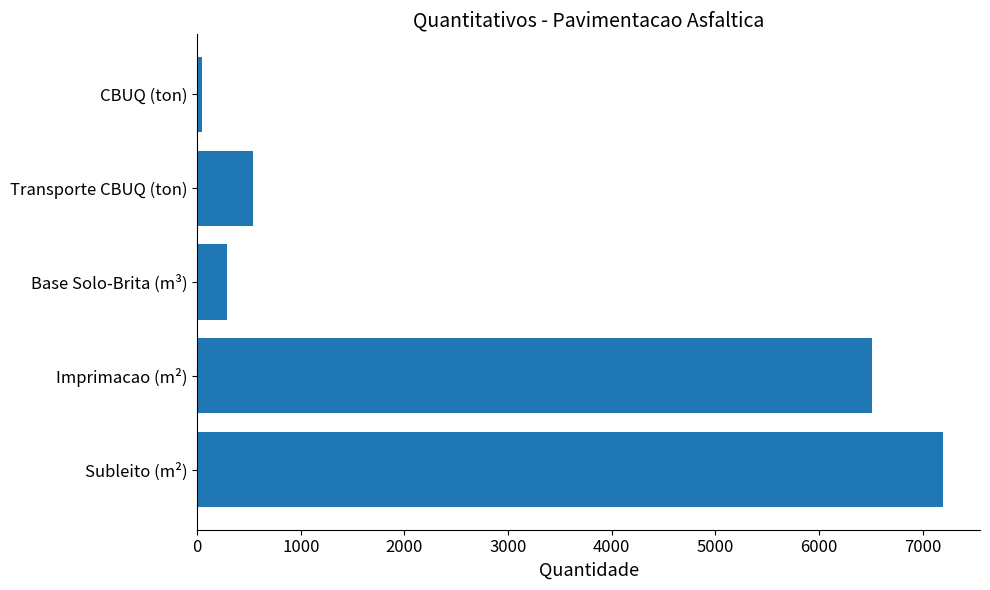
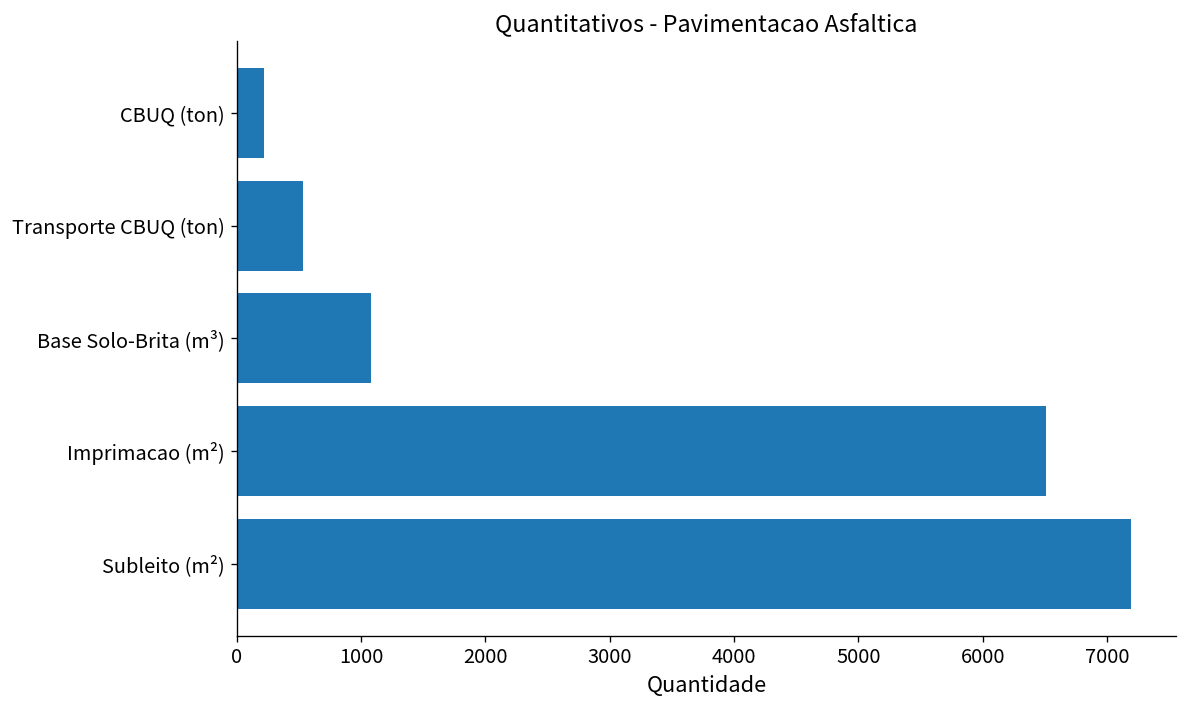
CBUQ (ton): 50 -> 220
Base Solo-Brita (m³): 290 -> 1080
